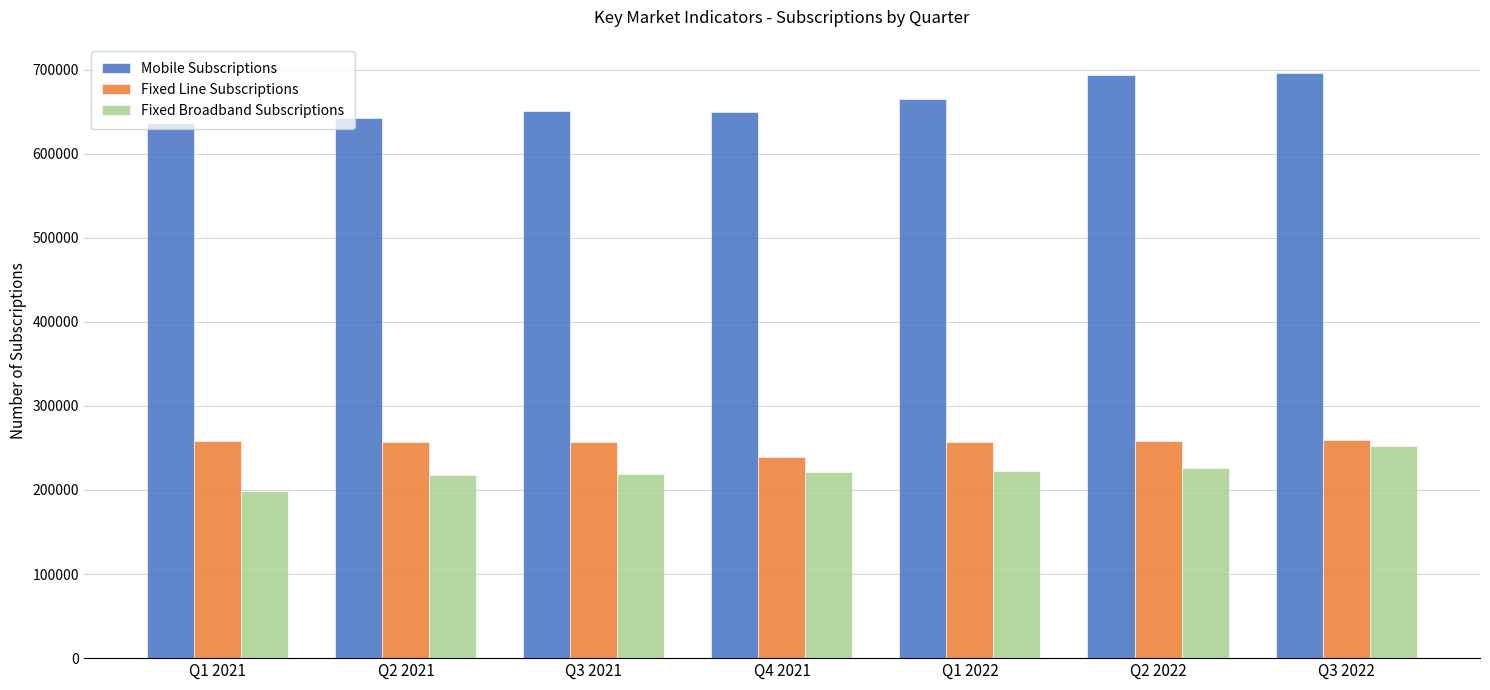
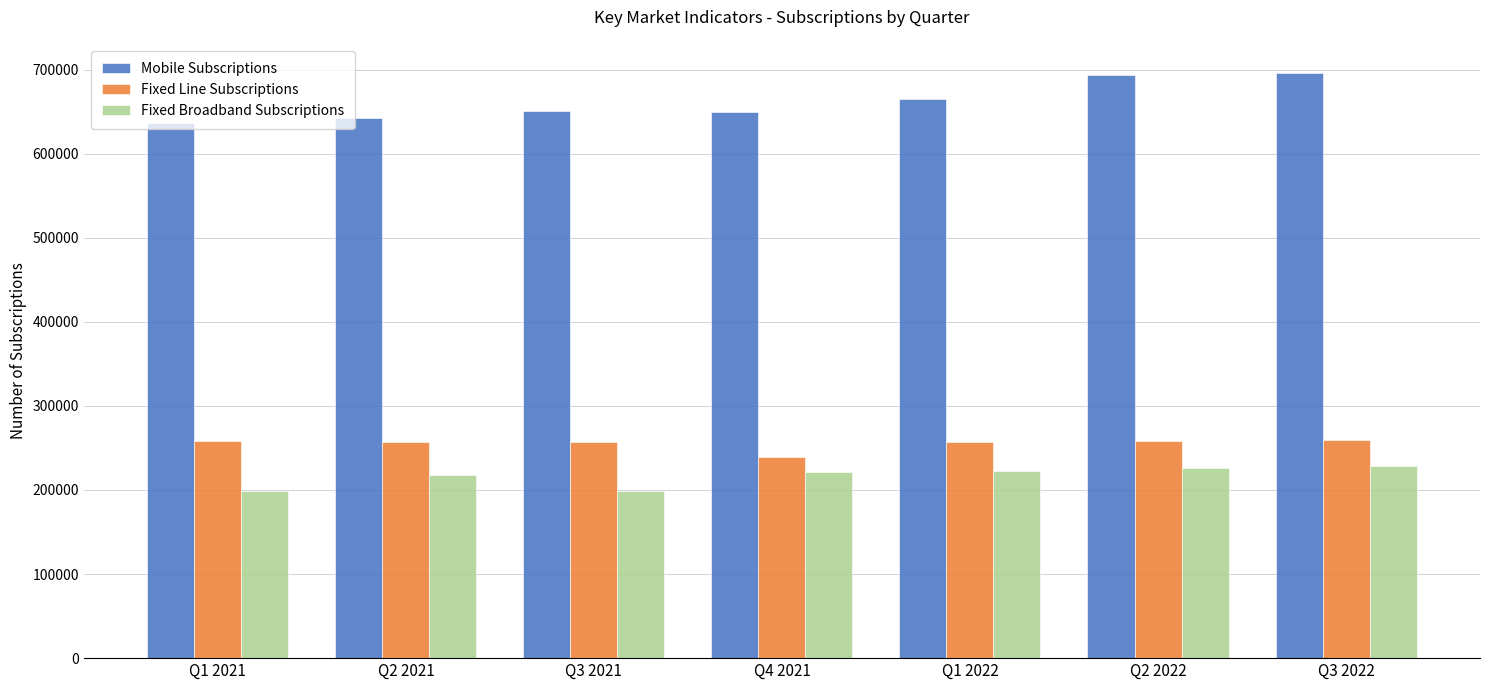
Fixed Broadband Subscriptions, Q3 2021: 220000 -> 200000
Fixed Broadband Subscriptions, Q3 2022: 250000 -> 230000
